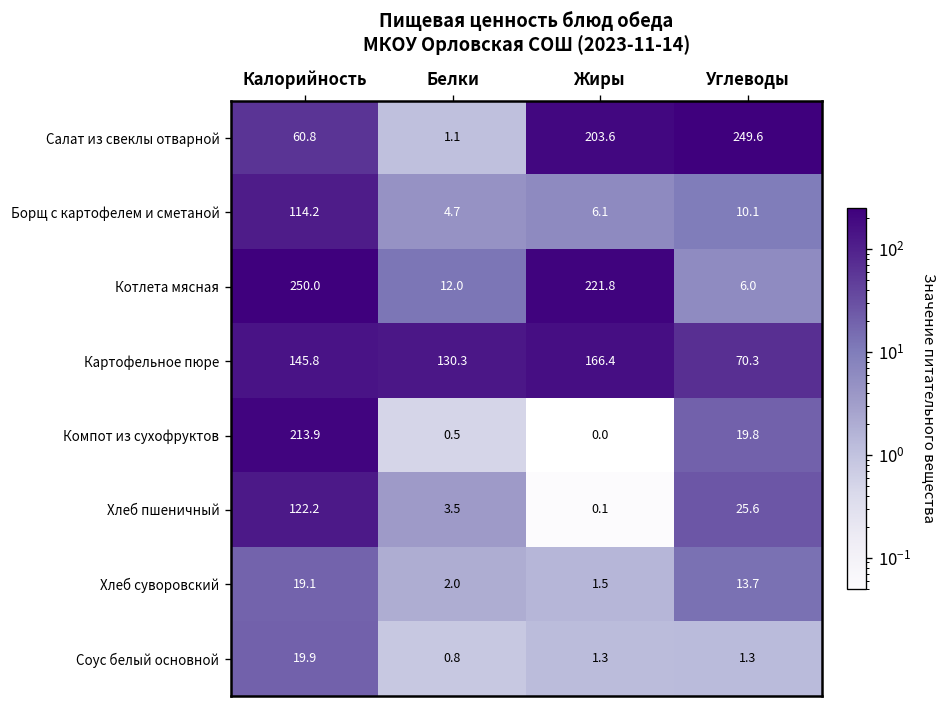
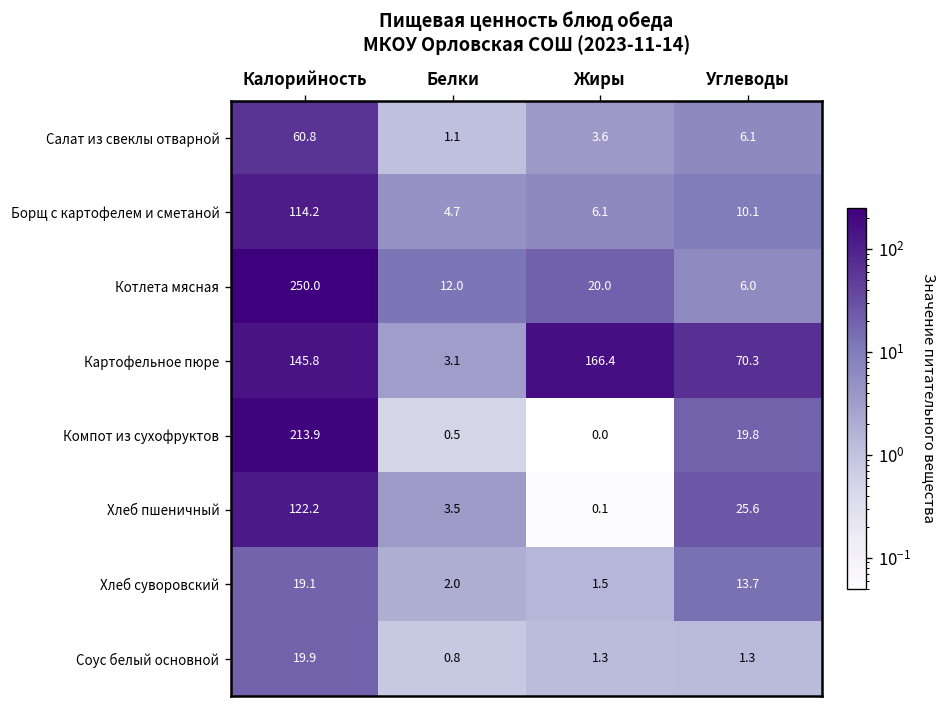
Салат из свеклы отварной, Жиры: 203.6 -> 3.6
Салат из свеклы отварной, Углеводы: 249.6 -> 6.1
Котлета мясная, Жиры: 221.8 -> 20.0
Картофельное пюре, Белки: 130.3 -> 3.1
